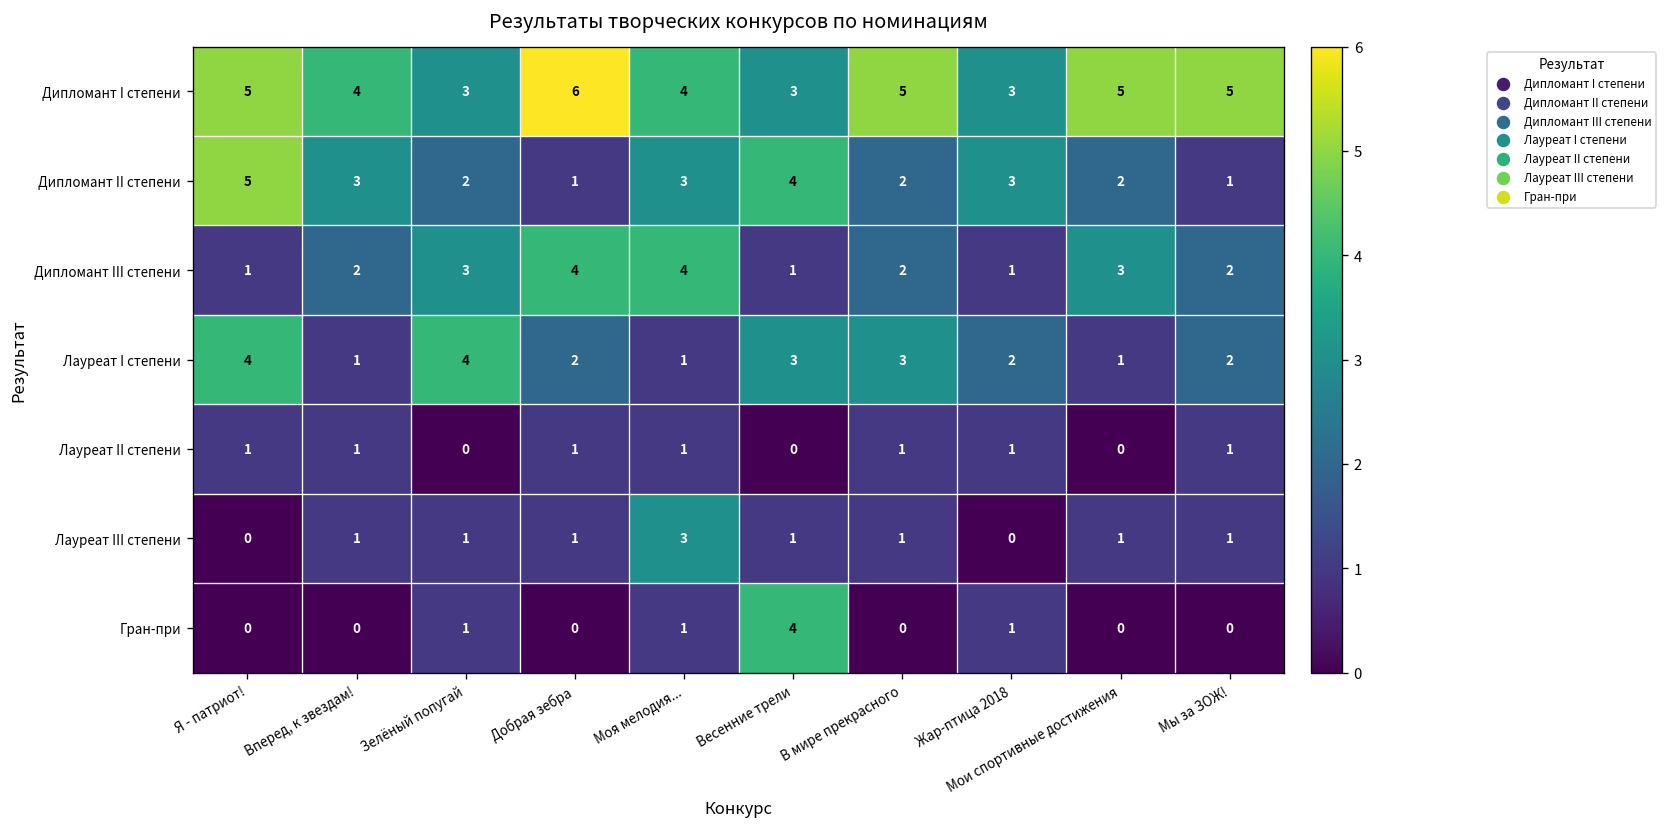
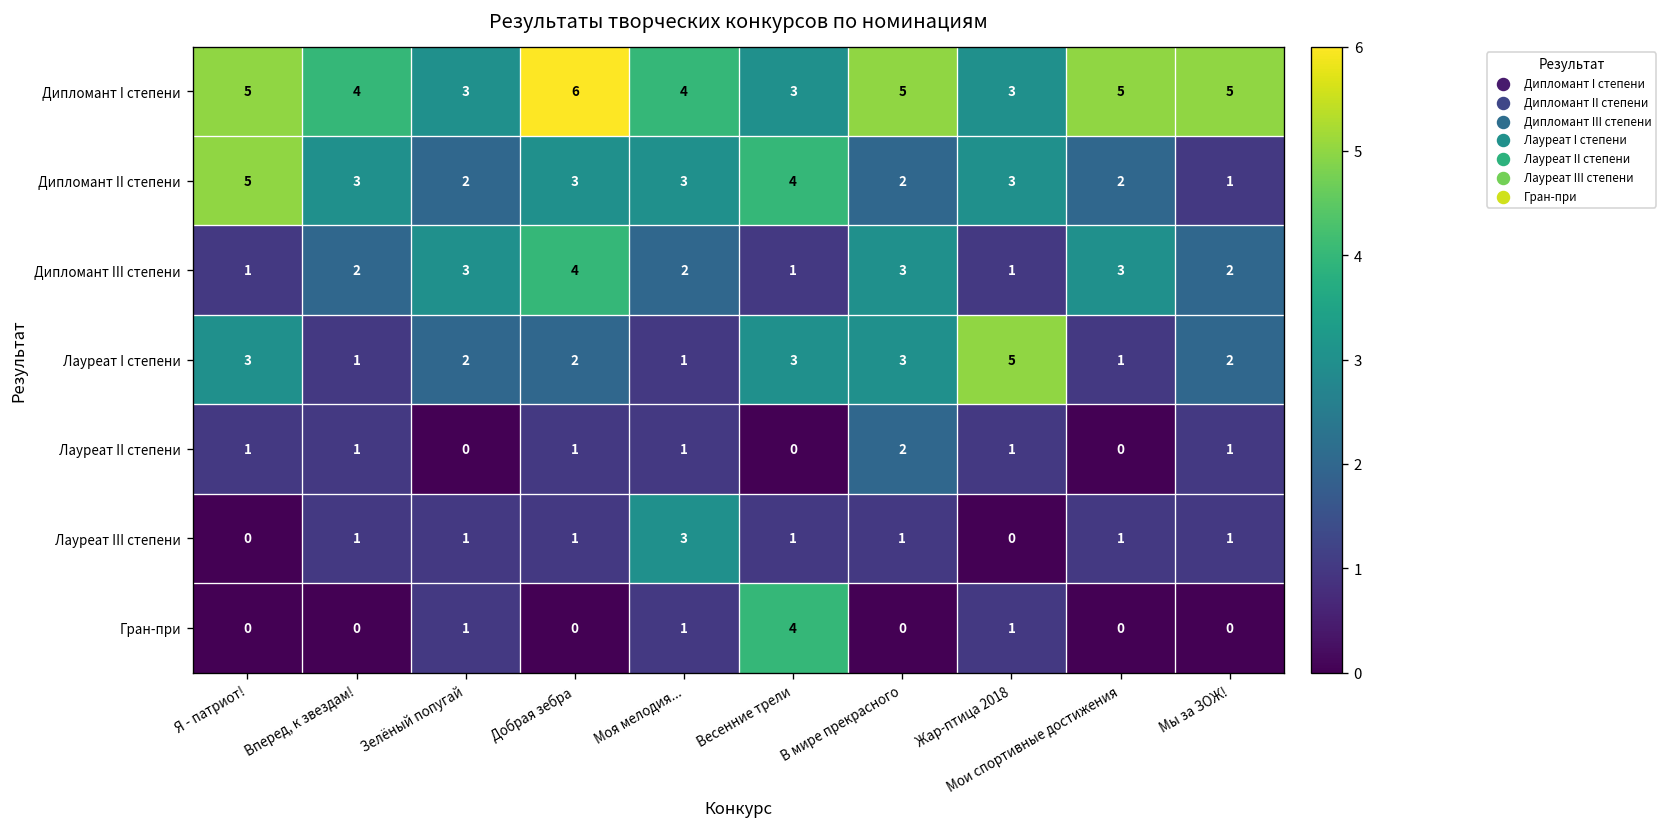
Дипломант II степени, Добрая зебра: 1 -> 3
Дипломант III степени, Моя мелодия...: 4 -> 2
Дипломант III степени, В мире прекрасного: 2 -> 3
Лауреат I степени, Я - патриот!: 4 -> 3
Лауреат I степени, Зелёный попугай: 4 -> 2
Лауреат I степени, Жар-птица 2018: 2 -> 5
Лауреат II степени, В мире прекрасного: 1 -> 2
